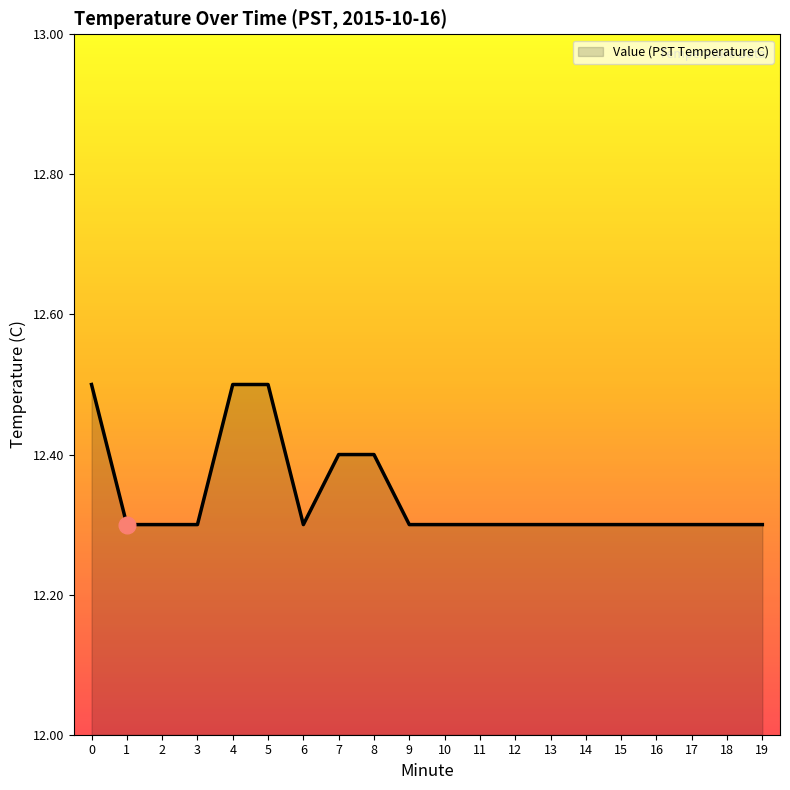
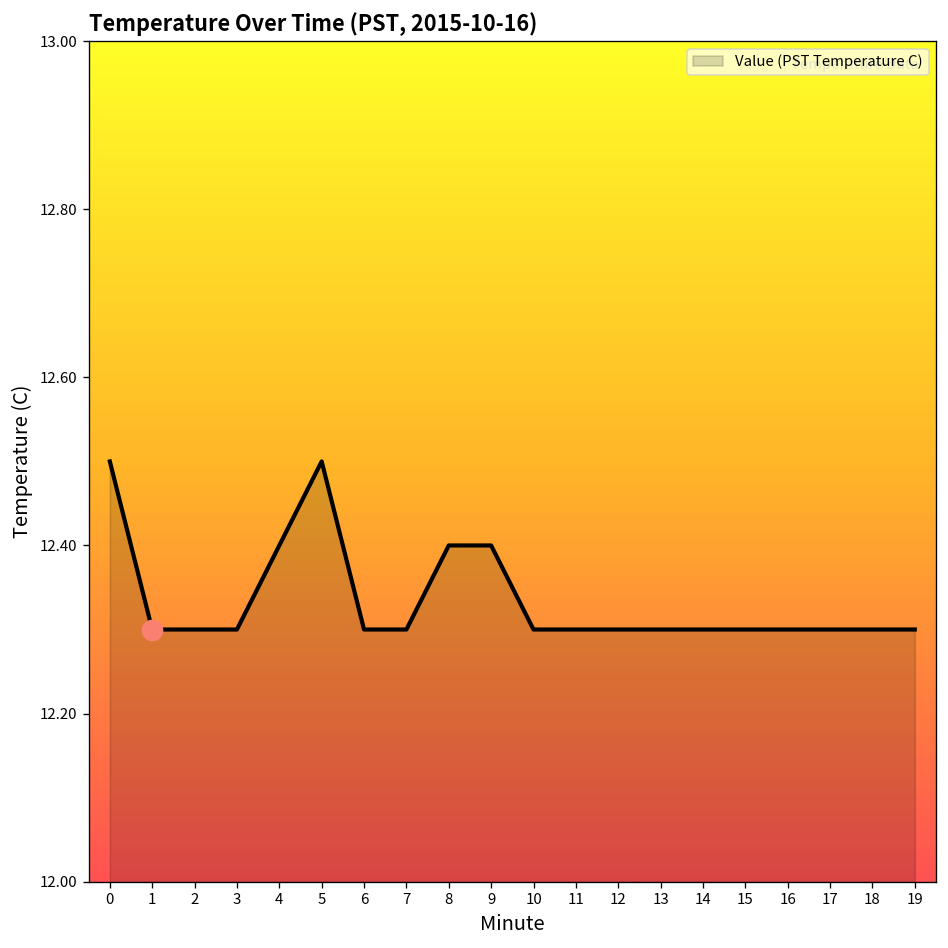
Value (PST Temperature C), 4: 12.5 -> 12.4
Value (PST Temperature C), 7: 12.4 -> 12.3
Value (PST Temperature C), 9: 12.3 -> 12.4
